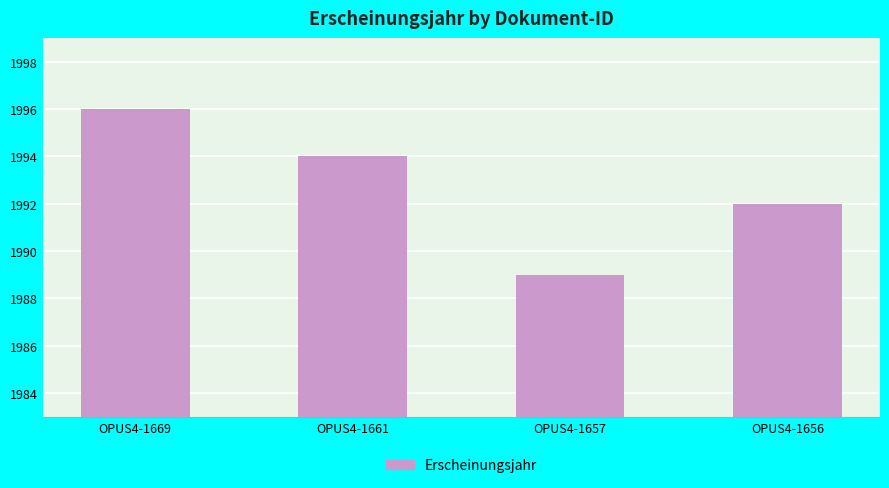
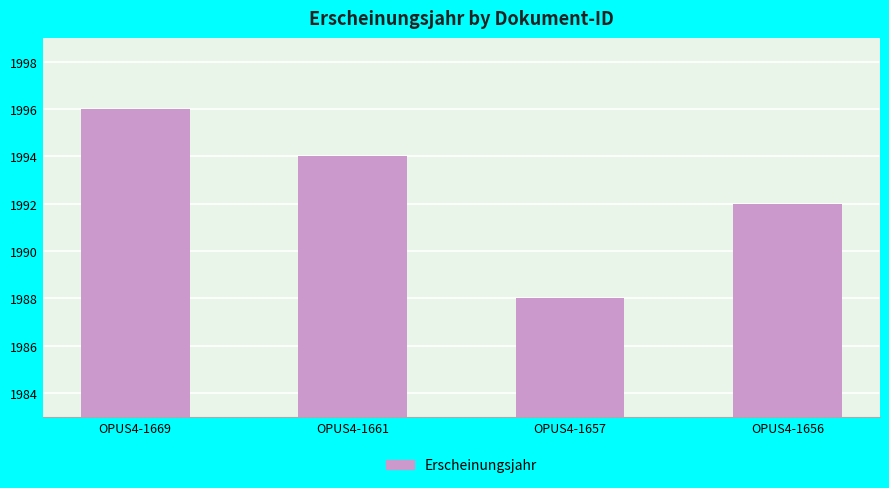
OPUS4-1657: 1989 -> 1988
